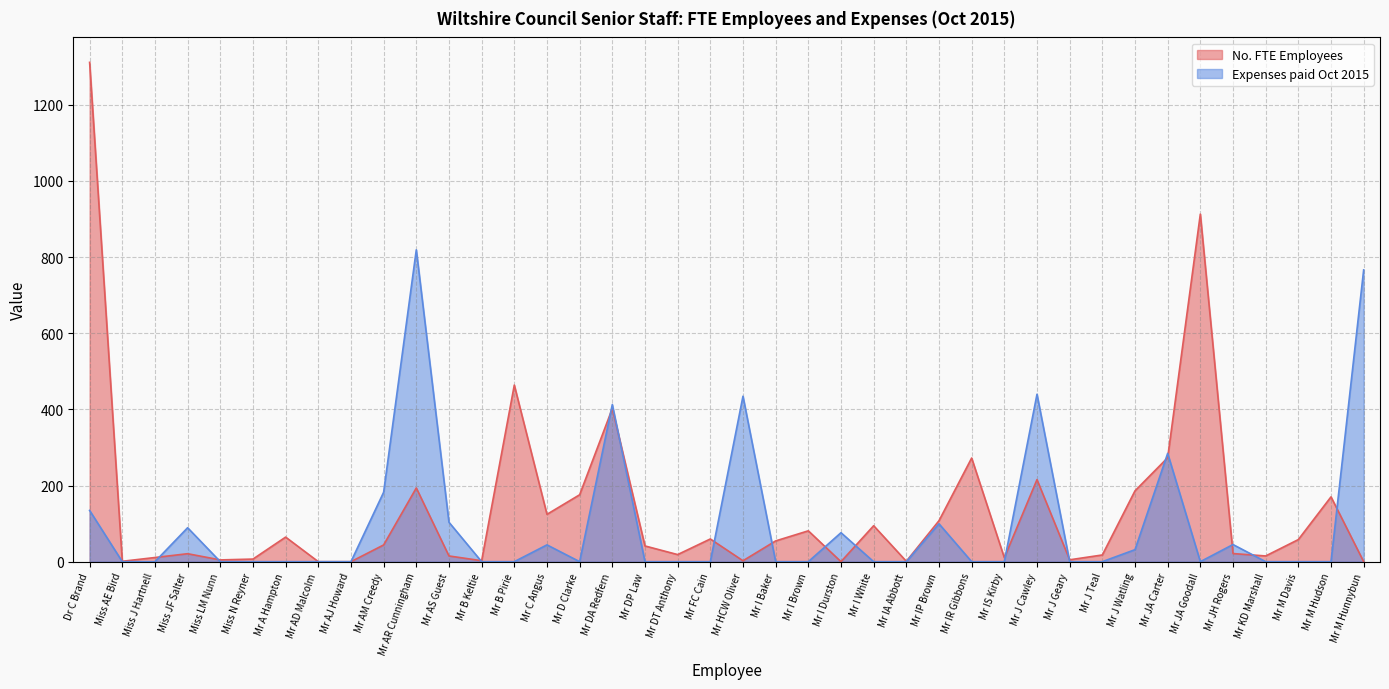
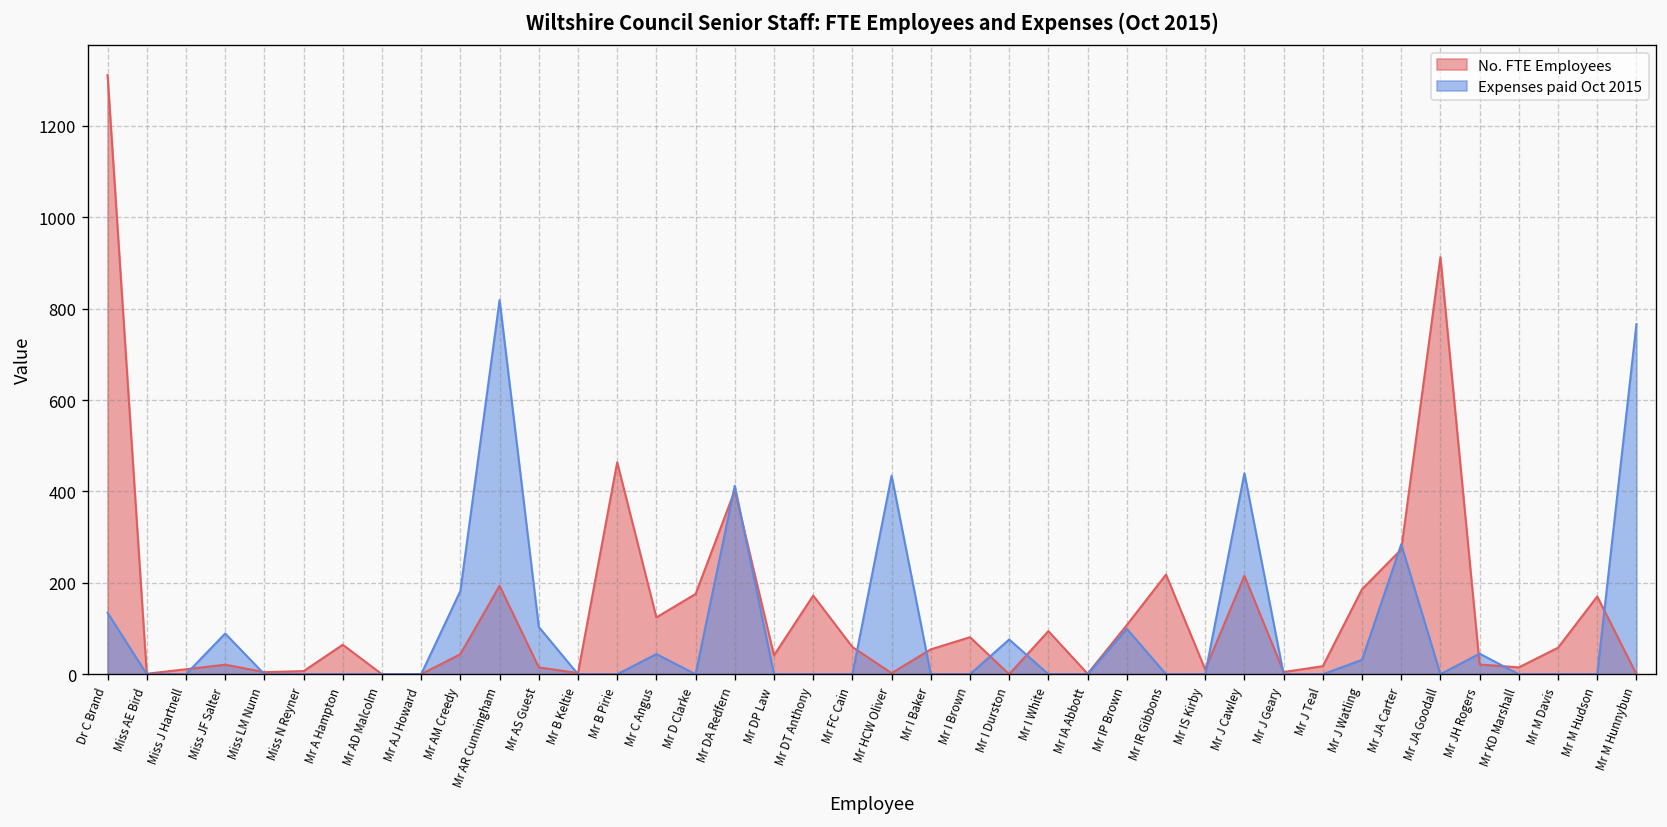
No. FTE Employees, Mr DT Anthony: 20 -> 170
No. FTE Employees, Mr IR Gibbons: 270 -> 220
